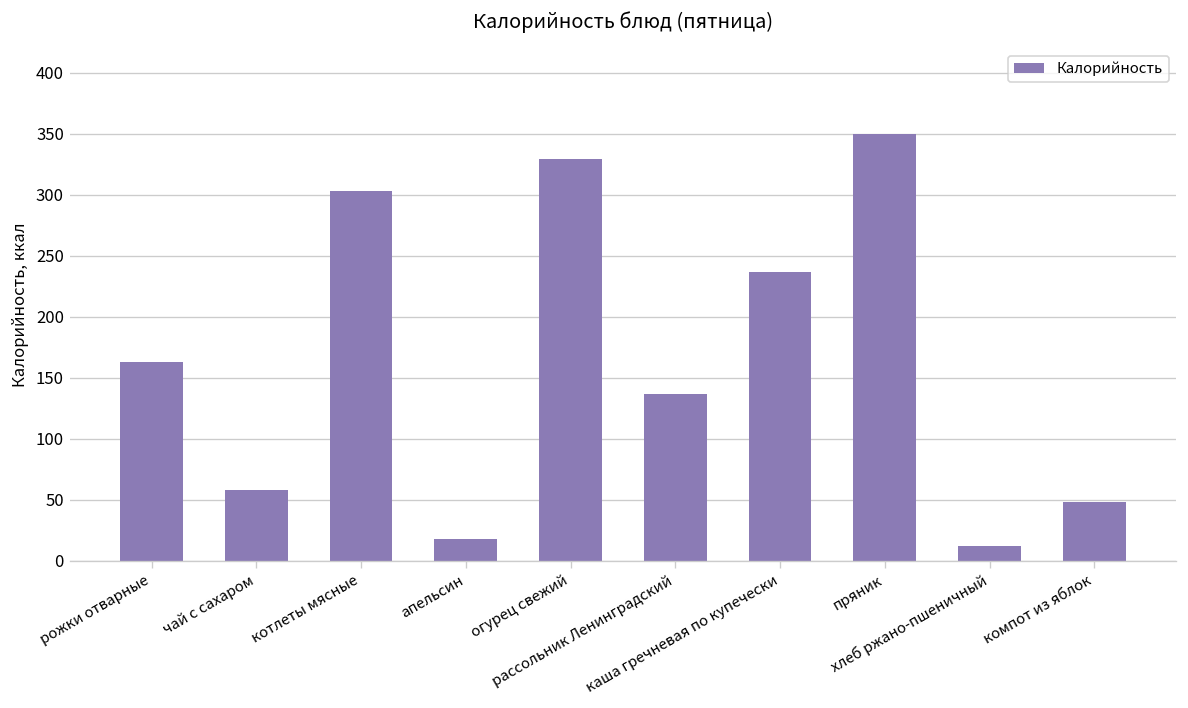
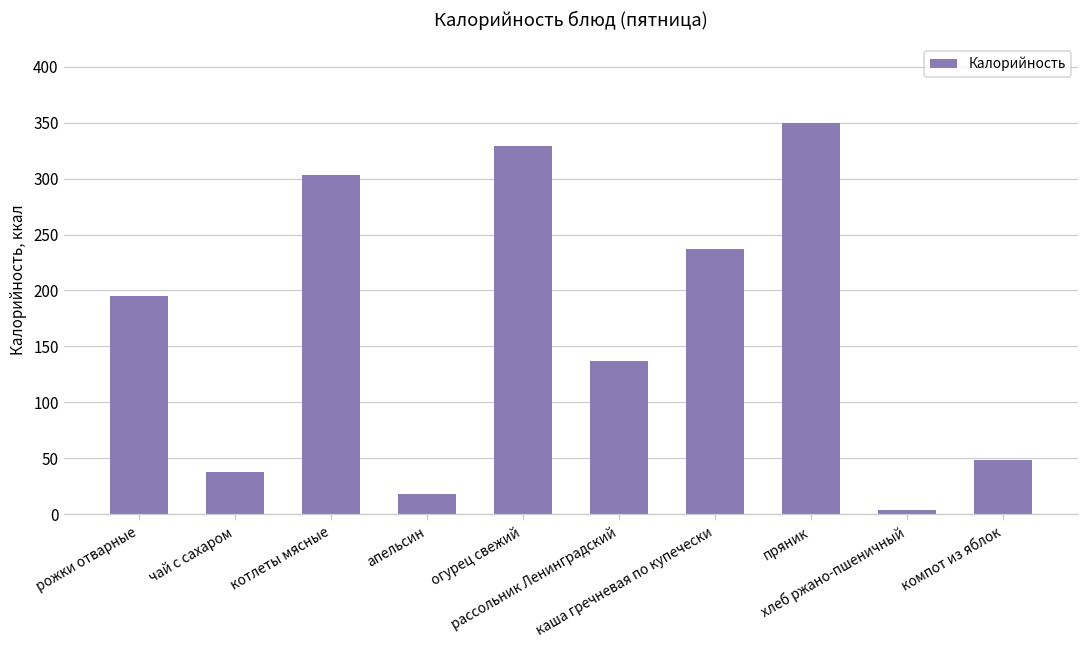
рожки отварные: 163 -> 195
чай с сахаром: 58 -> 38
хлеб ржано-пшеничный: 12 -> 4
